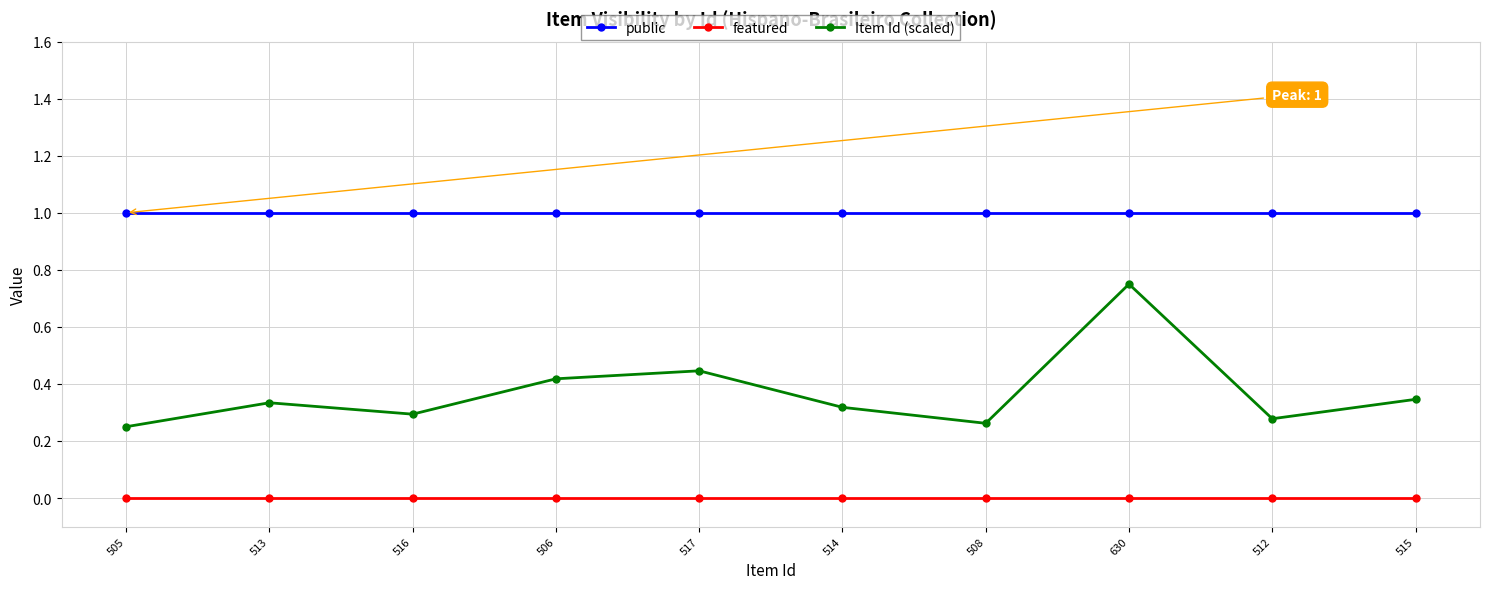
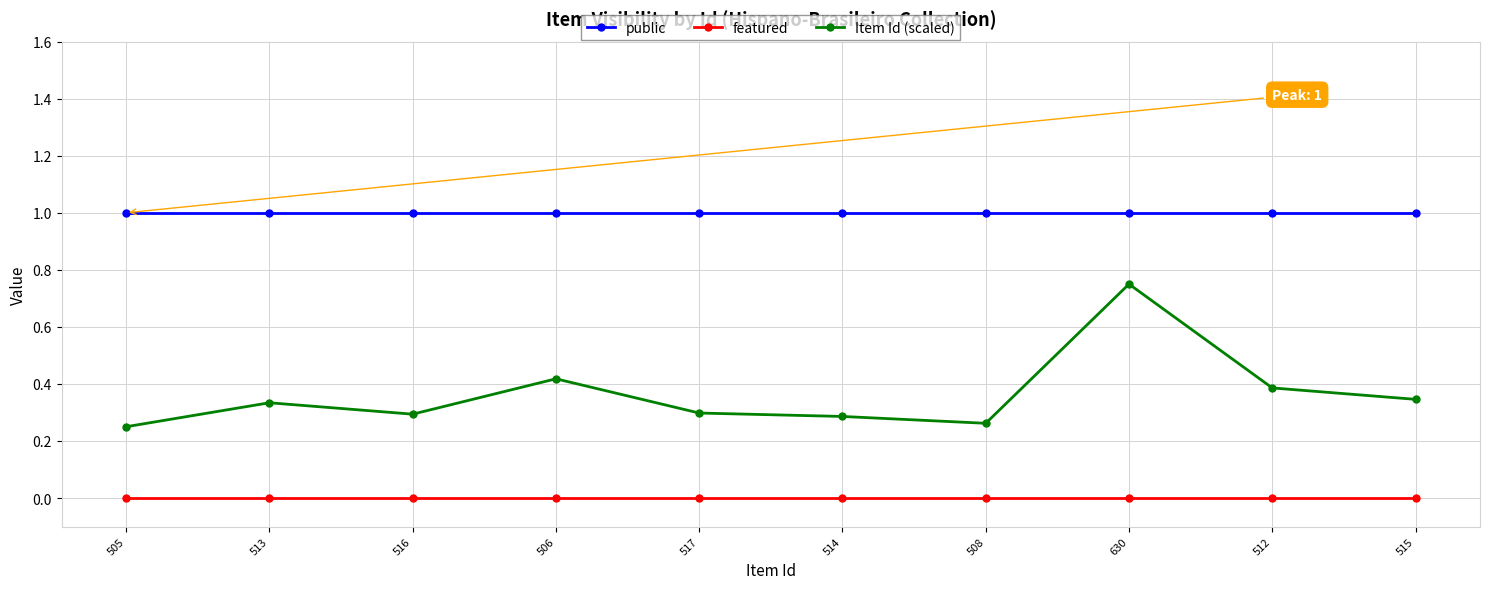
Item Id (scaled), 517: 0.45 -> 0.30
Item Id (scaled), 514: 0.32 -> 0.29
Item Id (scaled), 512: 0.28 -> 0.39
